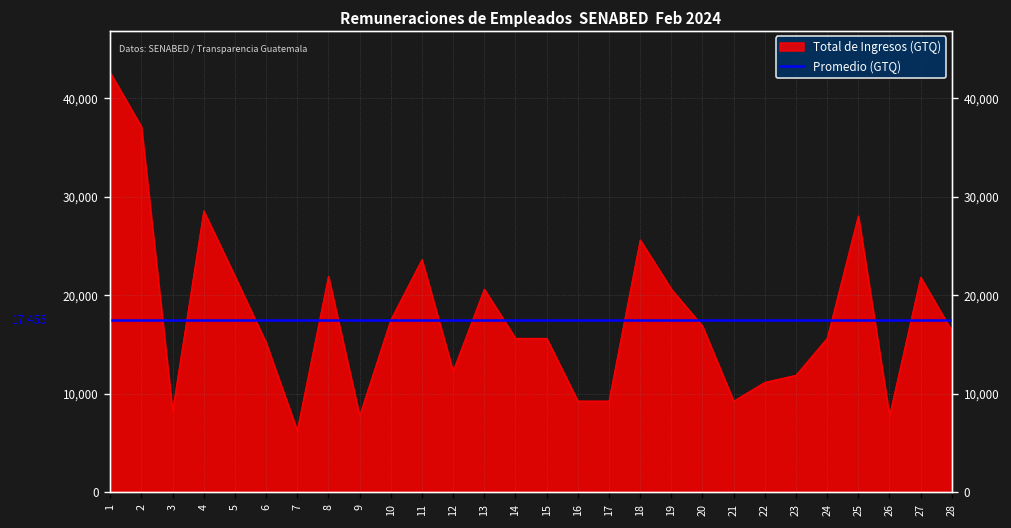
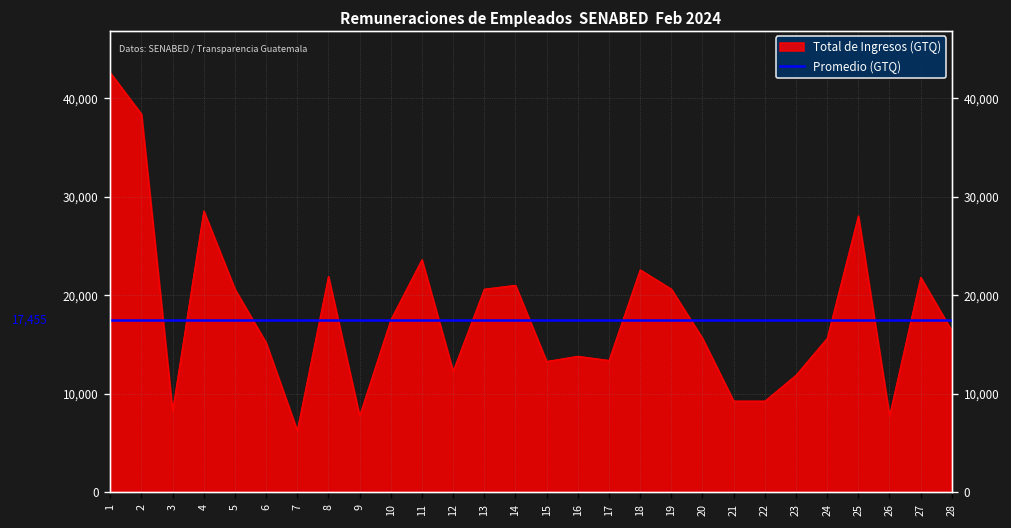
2: 37,000 -> 38,000
5: 22,000 -> 21,000
14: 16,000 -> 21,000
15: 16,000 -> 13,000
16: 9,000 -> 14,000
17: 9,000 -> 13,000
18: 26,000 -> 23,000
20: 17,000 -> 16,000
22: 11,000 -> 9,000
